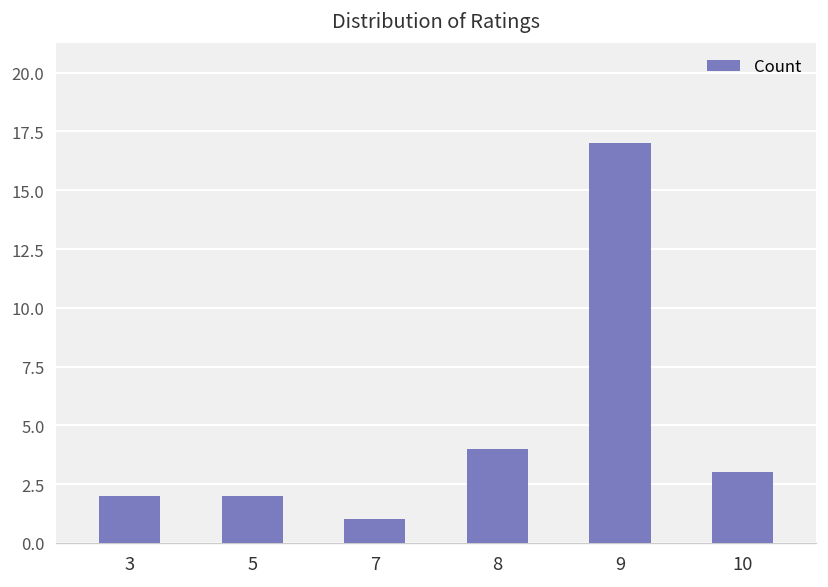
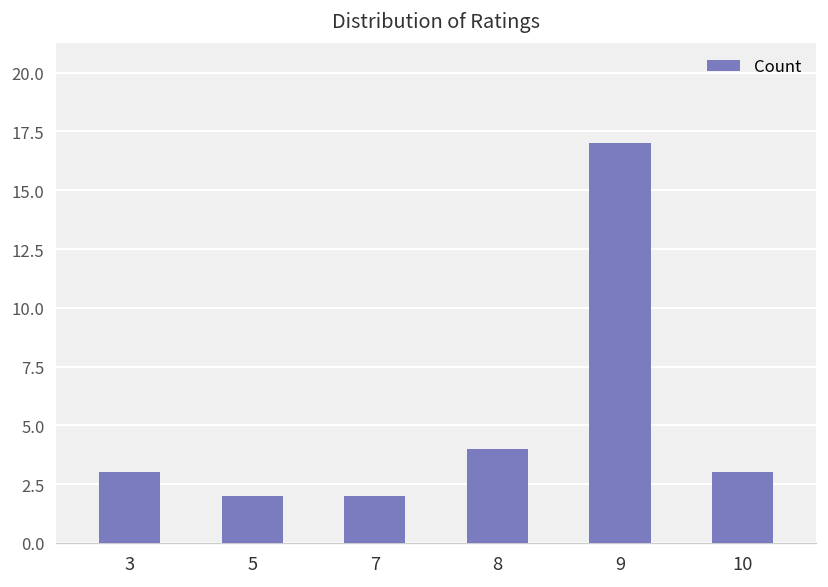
3: 2 -> 3
7: 1 -> 2
